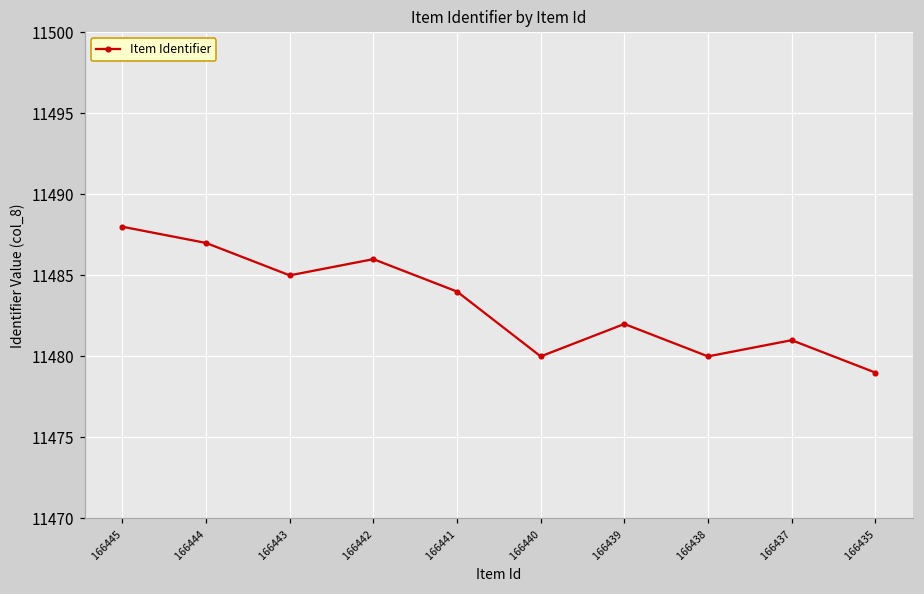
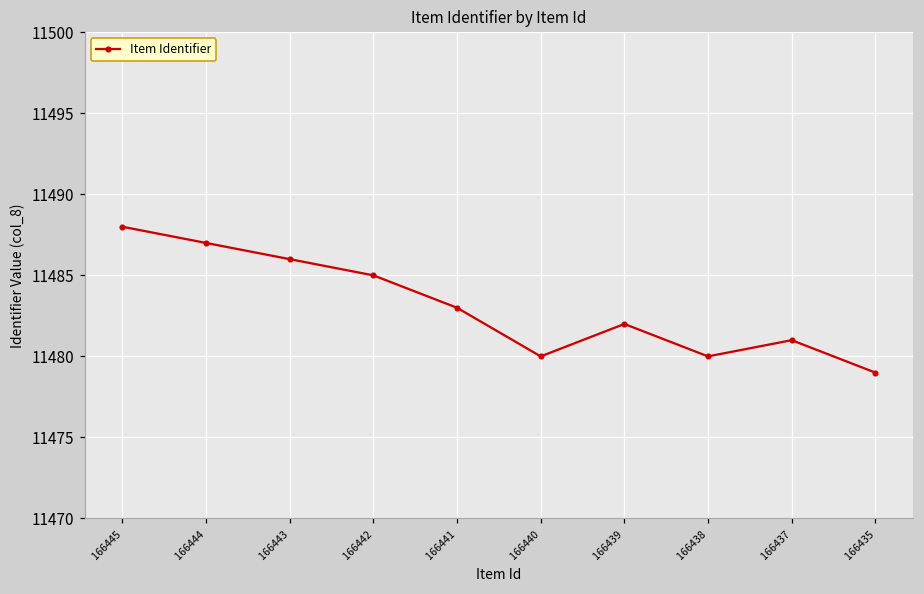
166443: 11485 -> 11486
166442: 11486 -> 11485
166441: 11484 -> 11483
